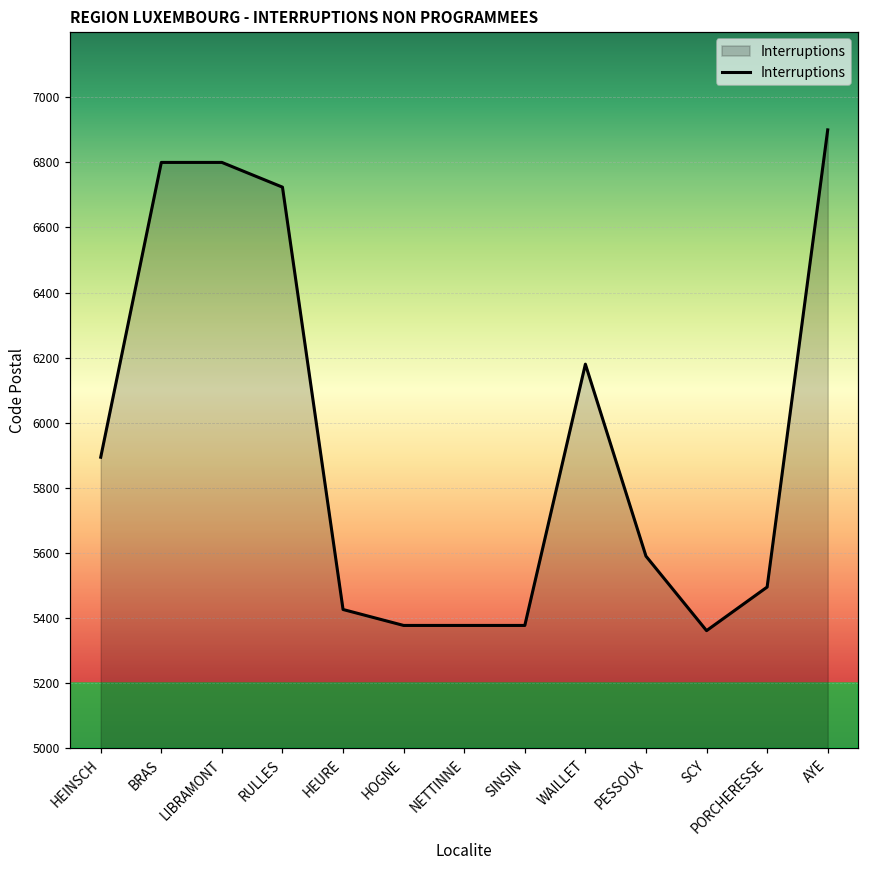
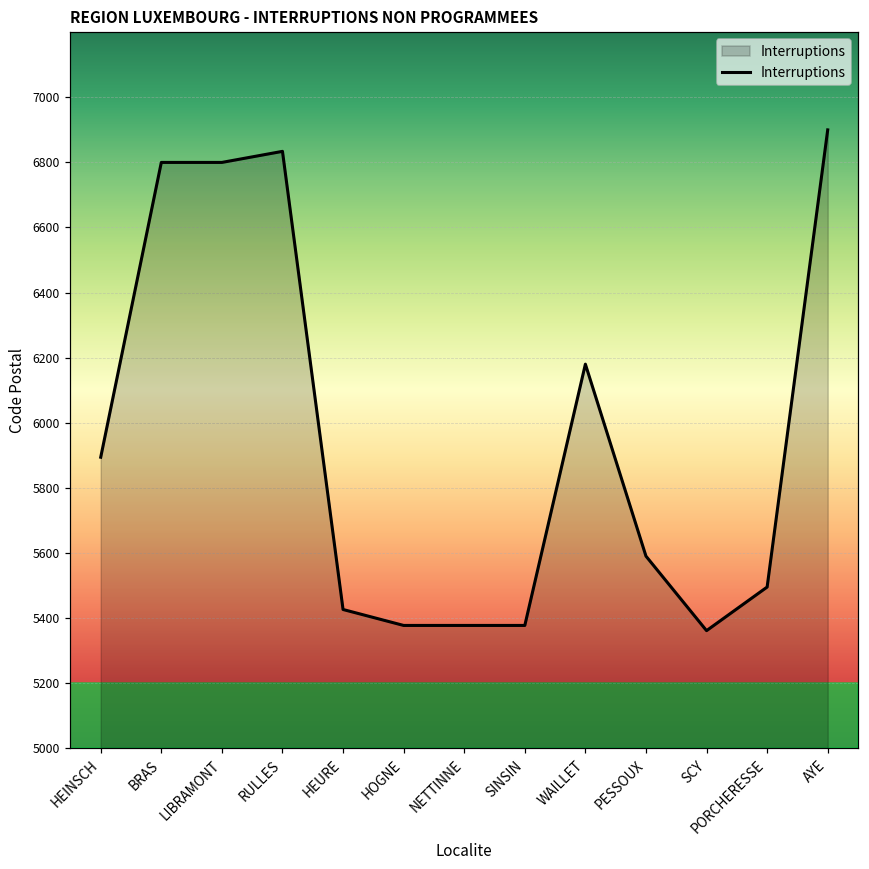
RULLES: 6720 -> 6830
